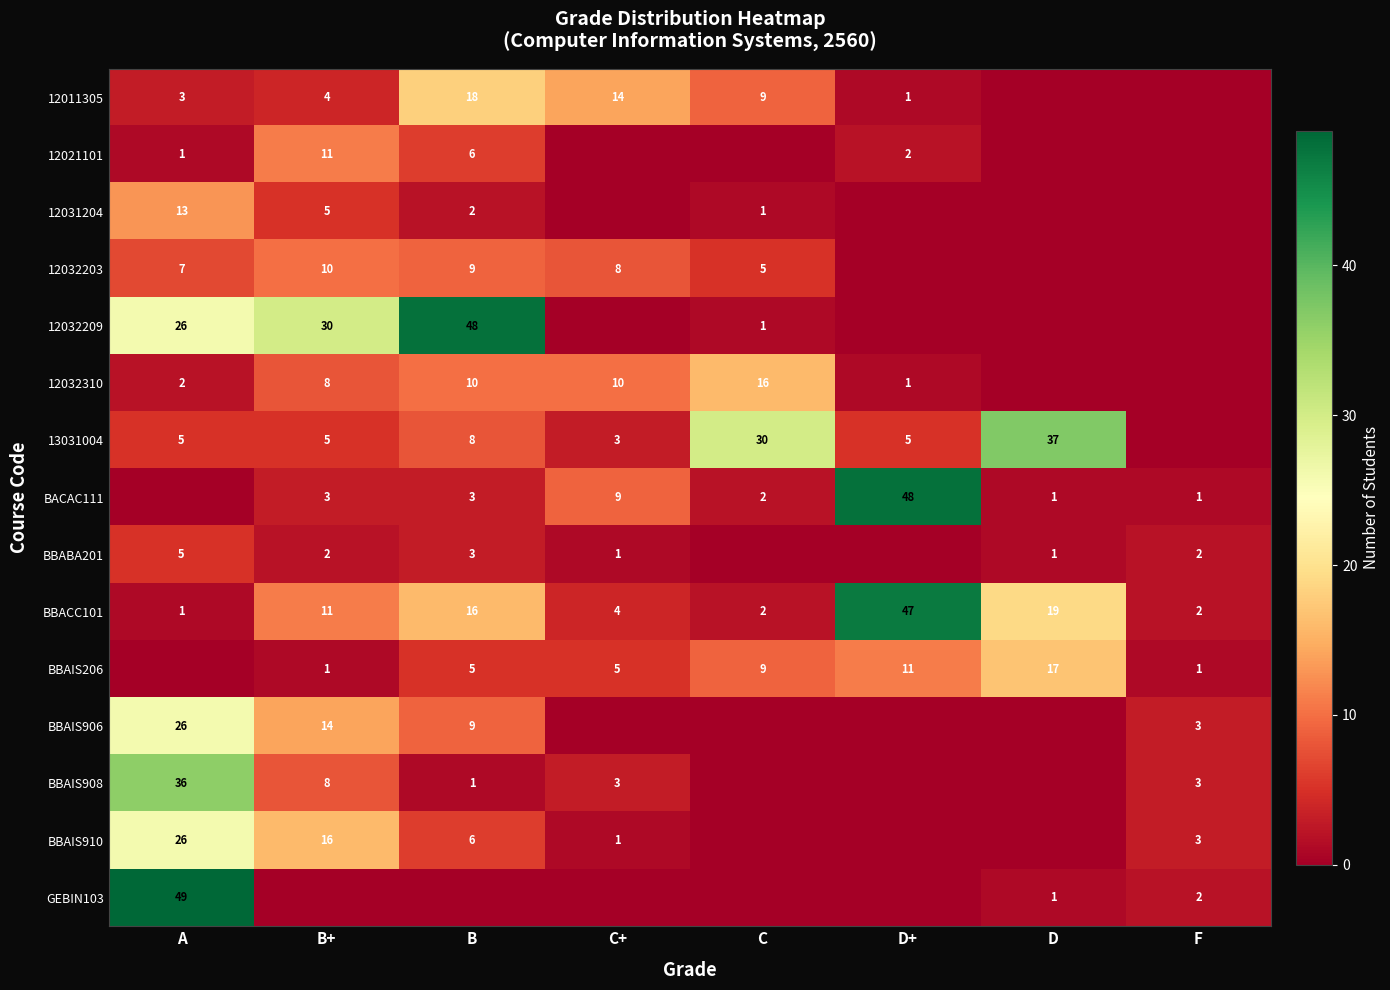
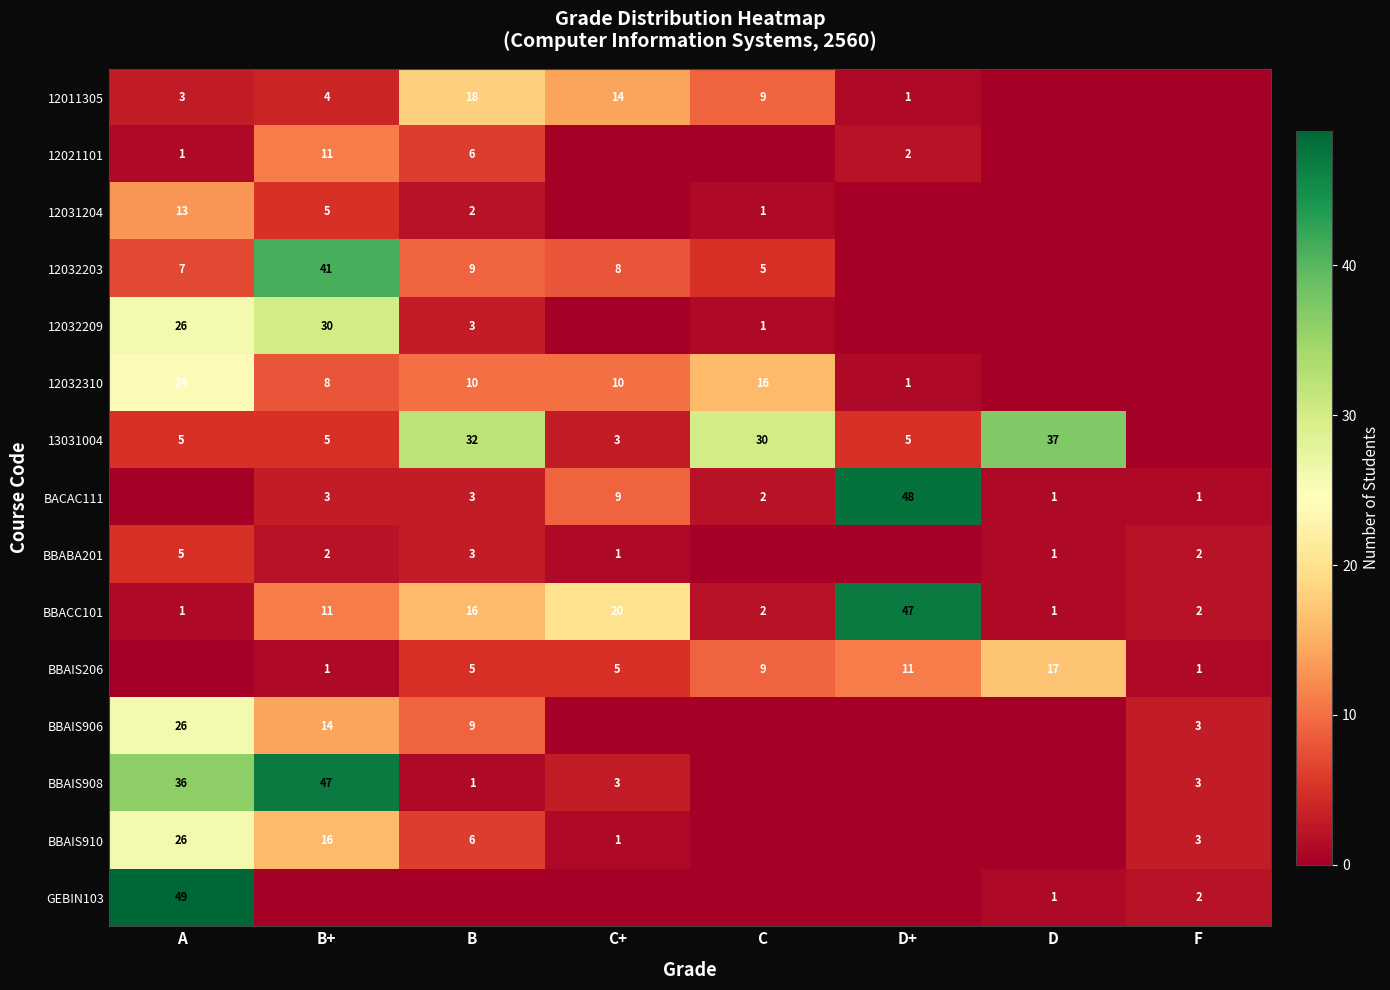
12032203, B+: 10 -> 41
12032209, B: 48 -> 3
12032310, A: 2 -> 24
13031004, B: 8 -> 32
BBACC101, C+: 4 -> 20
BBACC101, D: 19 -> 1
BBAIS908, B+: 8 -> 47
